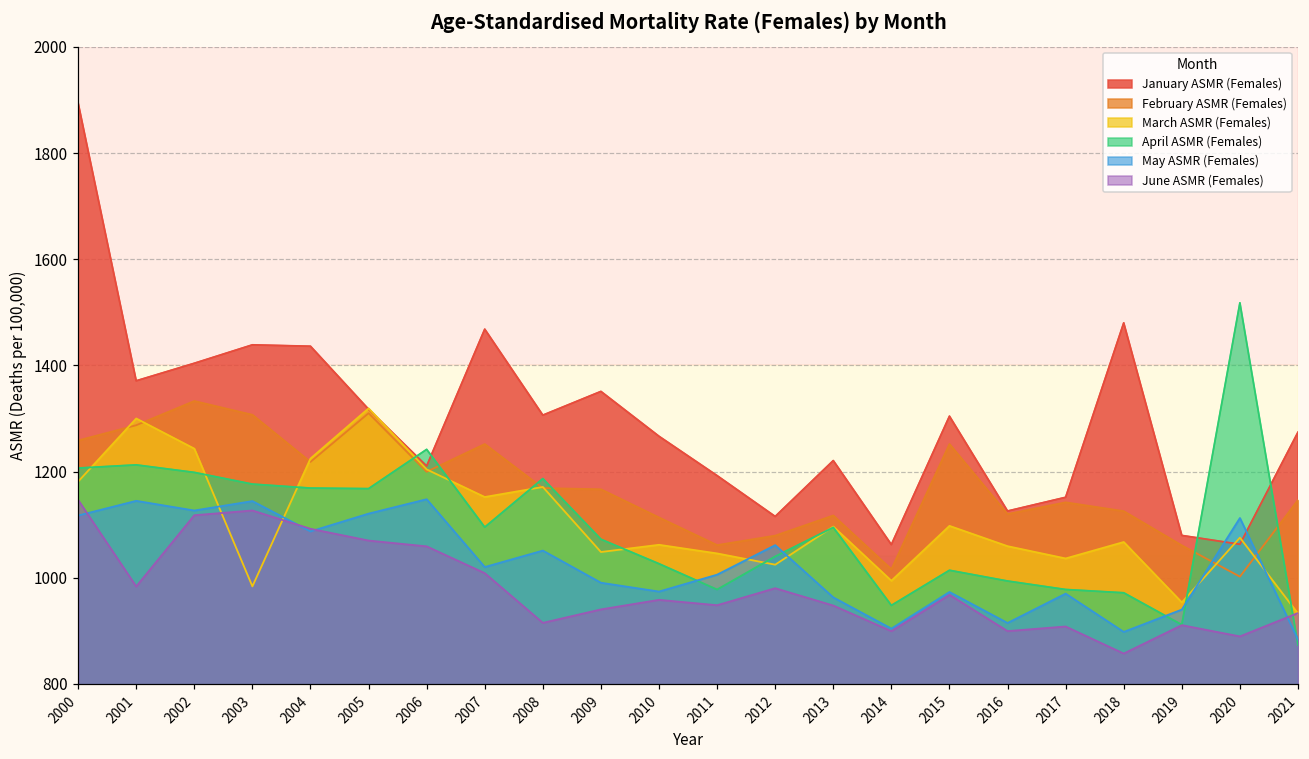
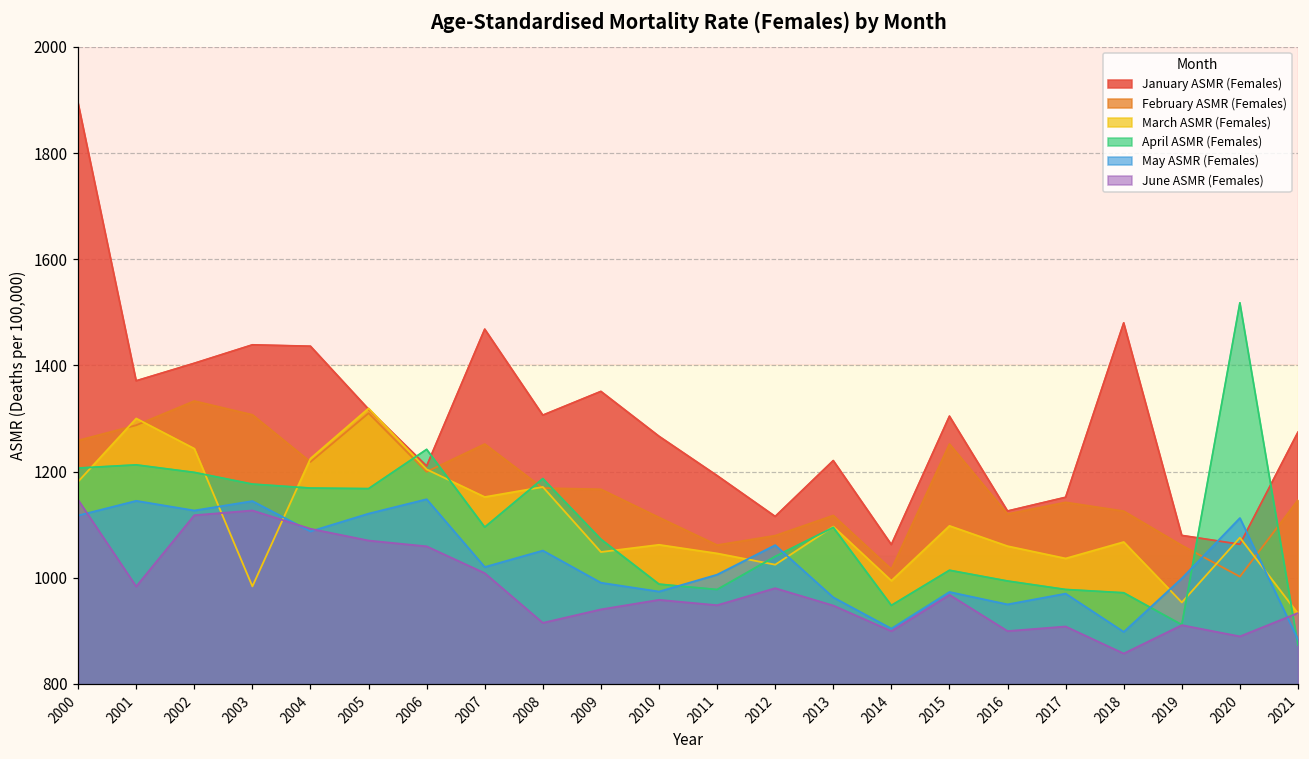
April ASMR (Females), 2010: 1030 -> 990
May ASMR (Females), 2016: 910 -> 950
May ASMR (Females), 2019: 940 -> 1000
